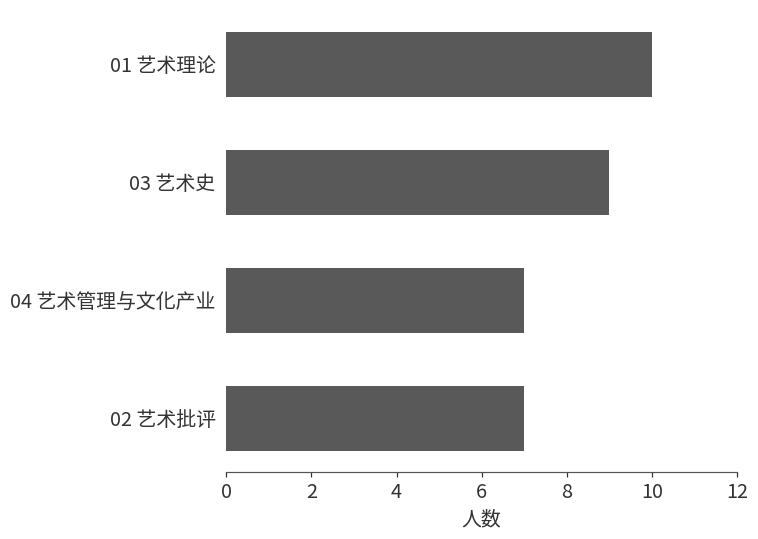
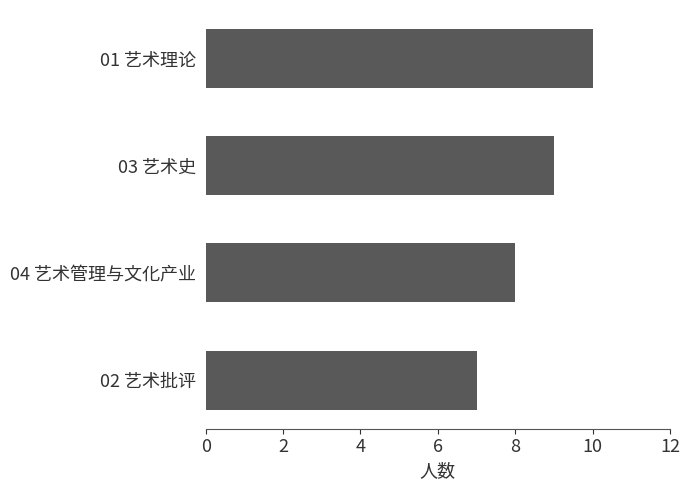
04 艺术管理与文化产业: 7 -> 8
